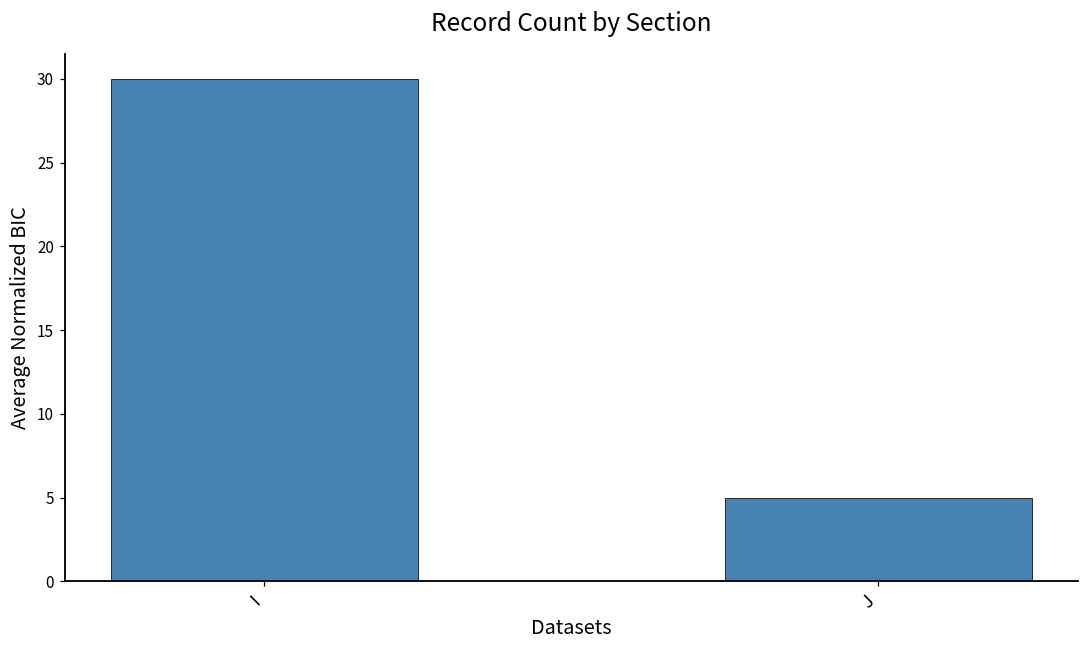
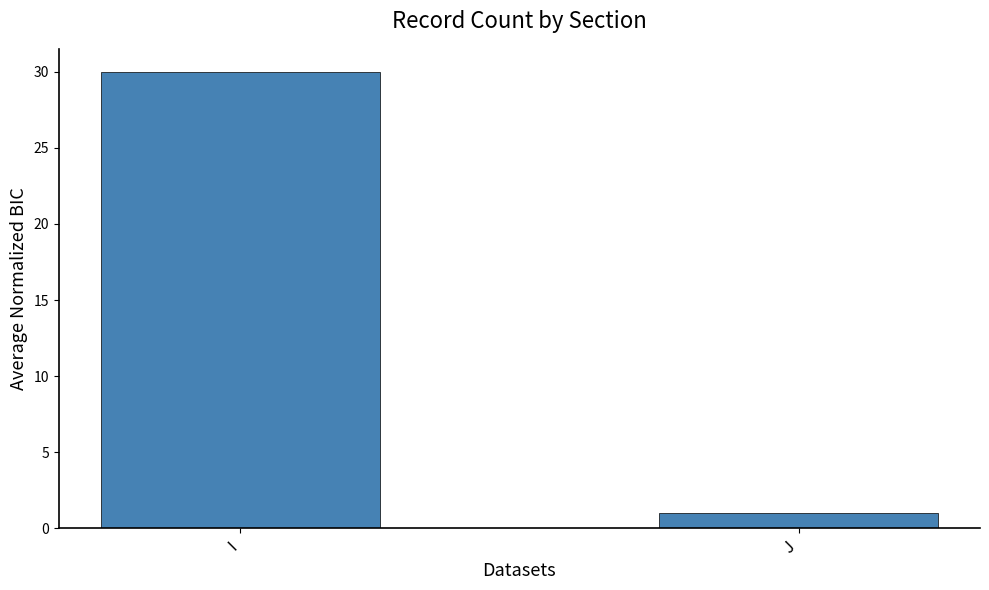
J: 5 -> 1
